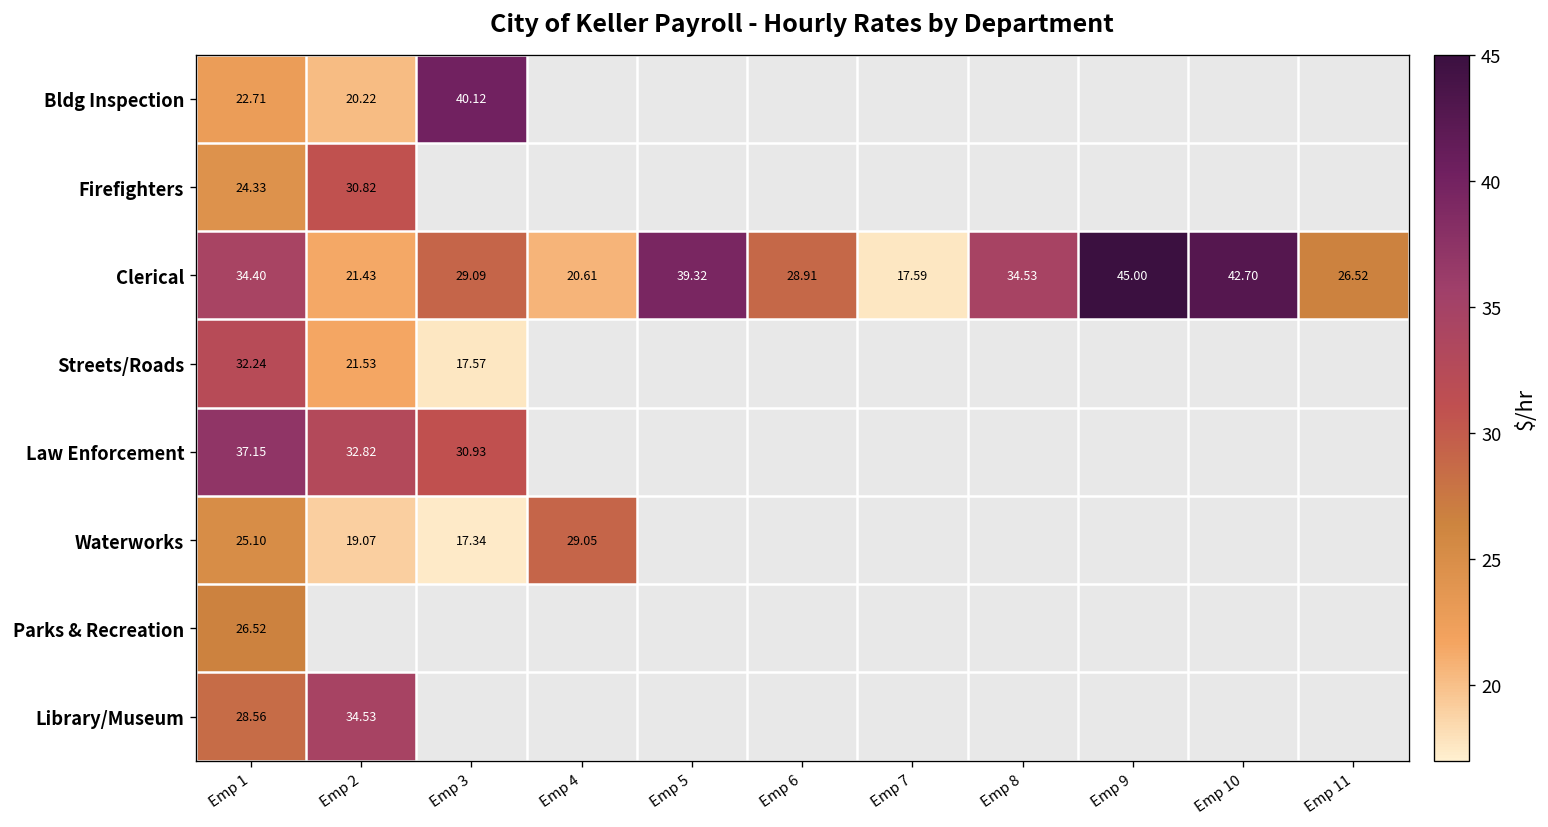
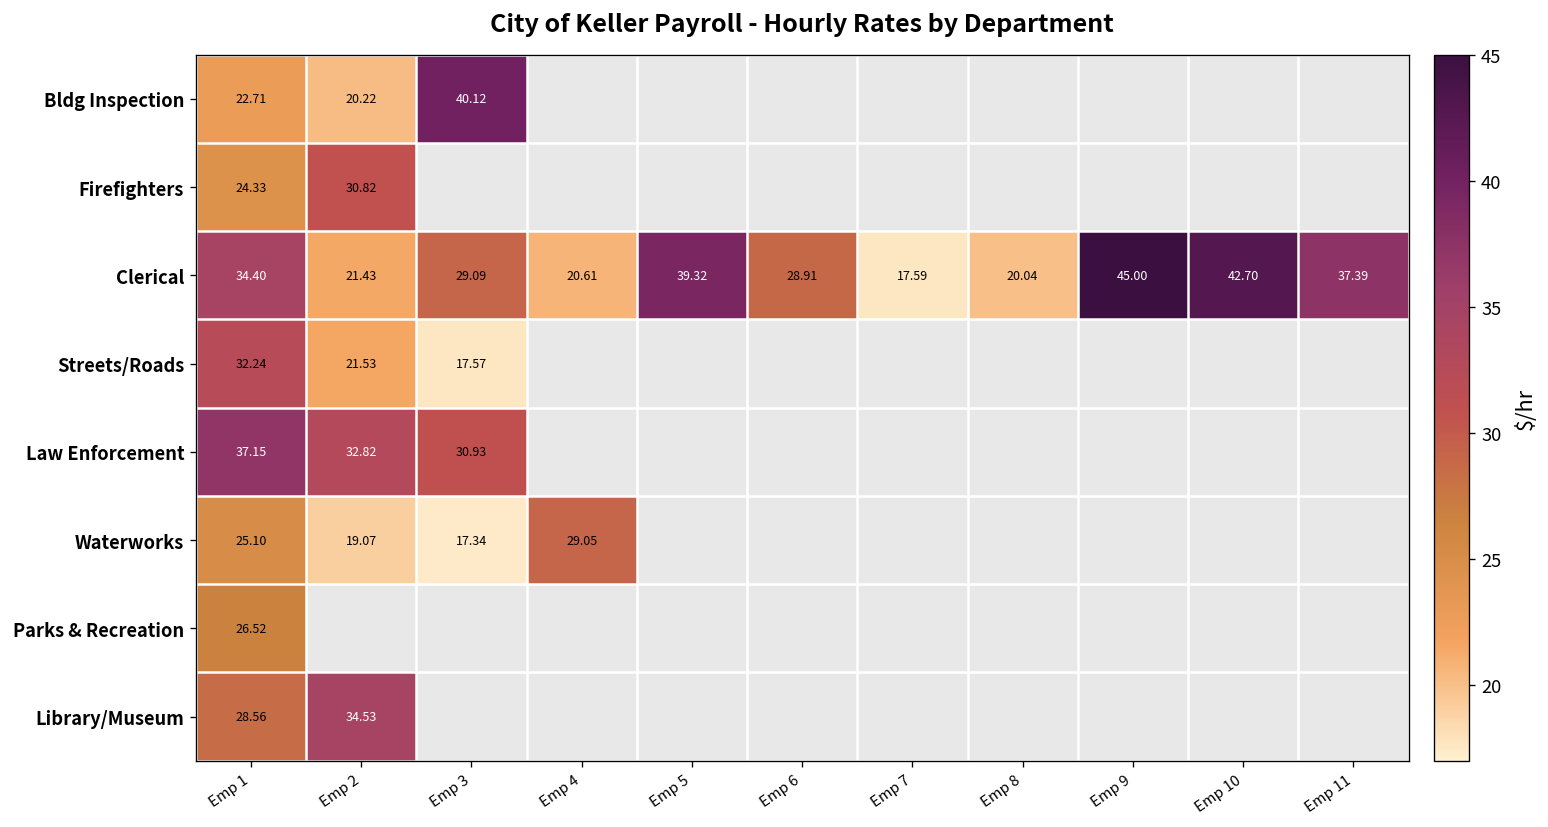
Clerical, Emp 8: 34.53 -> 20.04
Clerical, Emp 11: 26.52 -> 37.39
